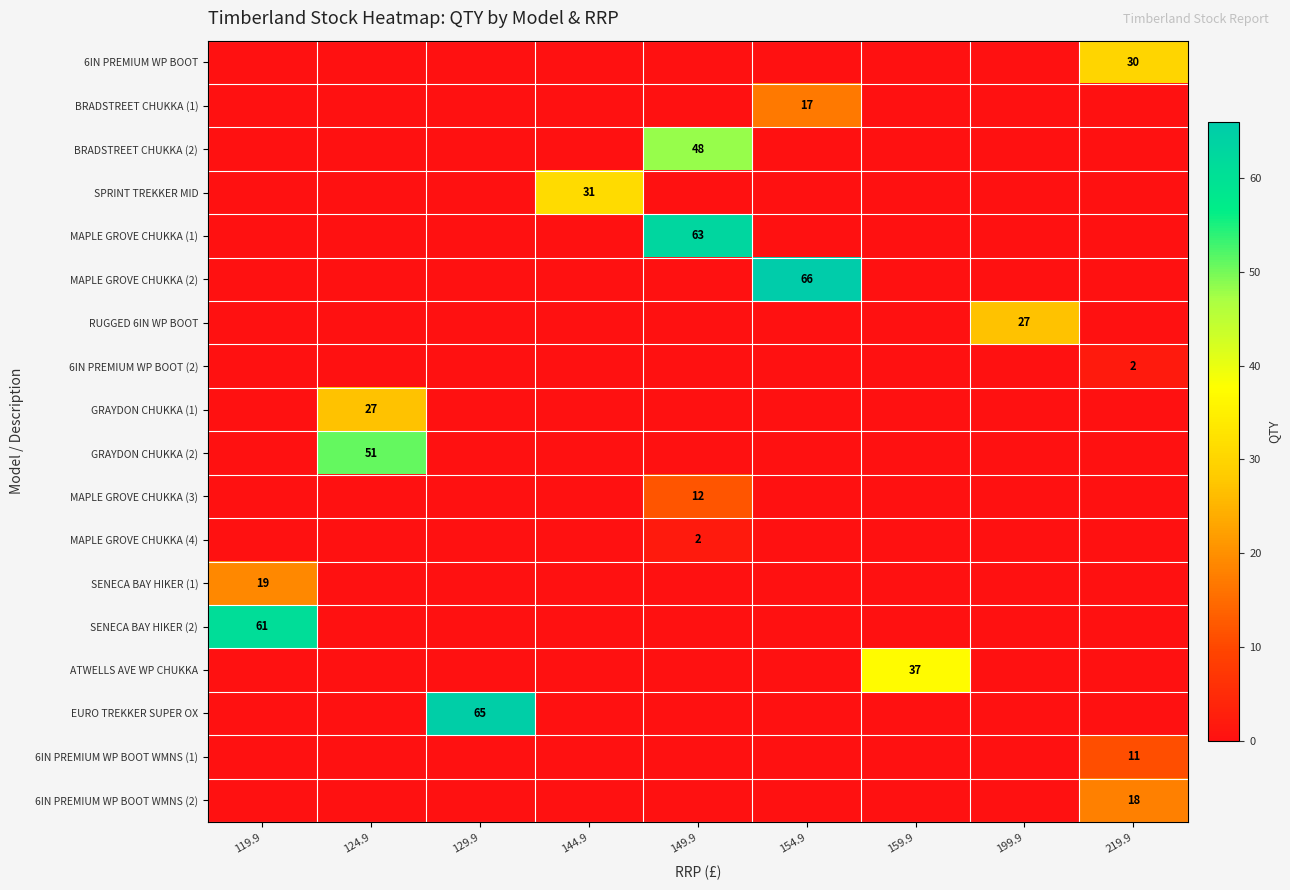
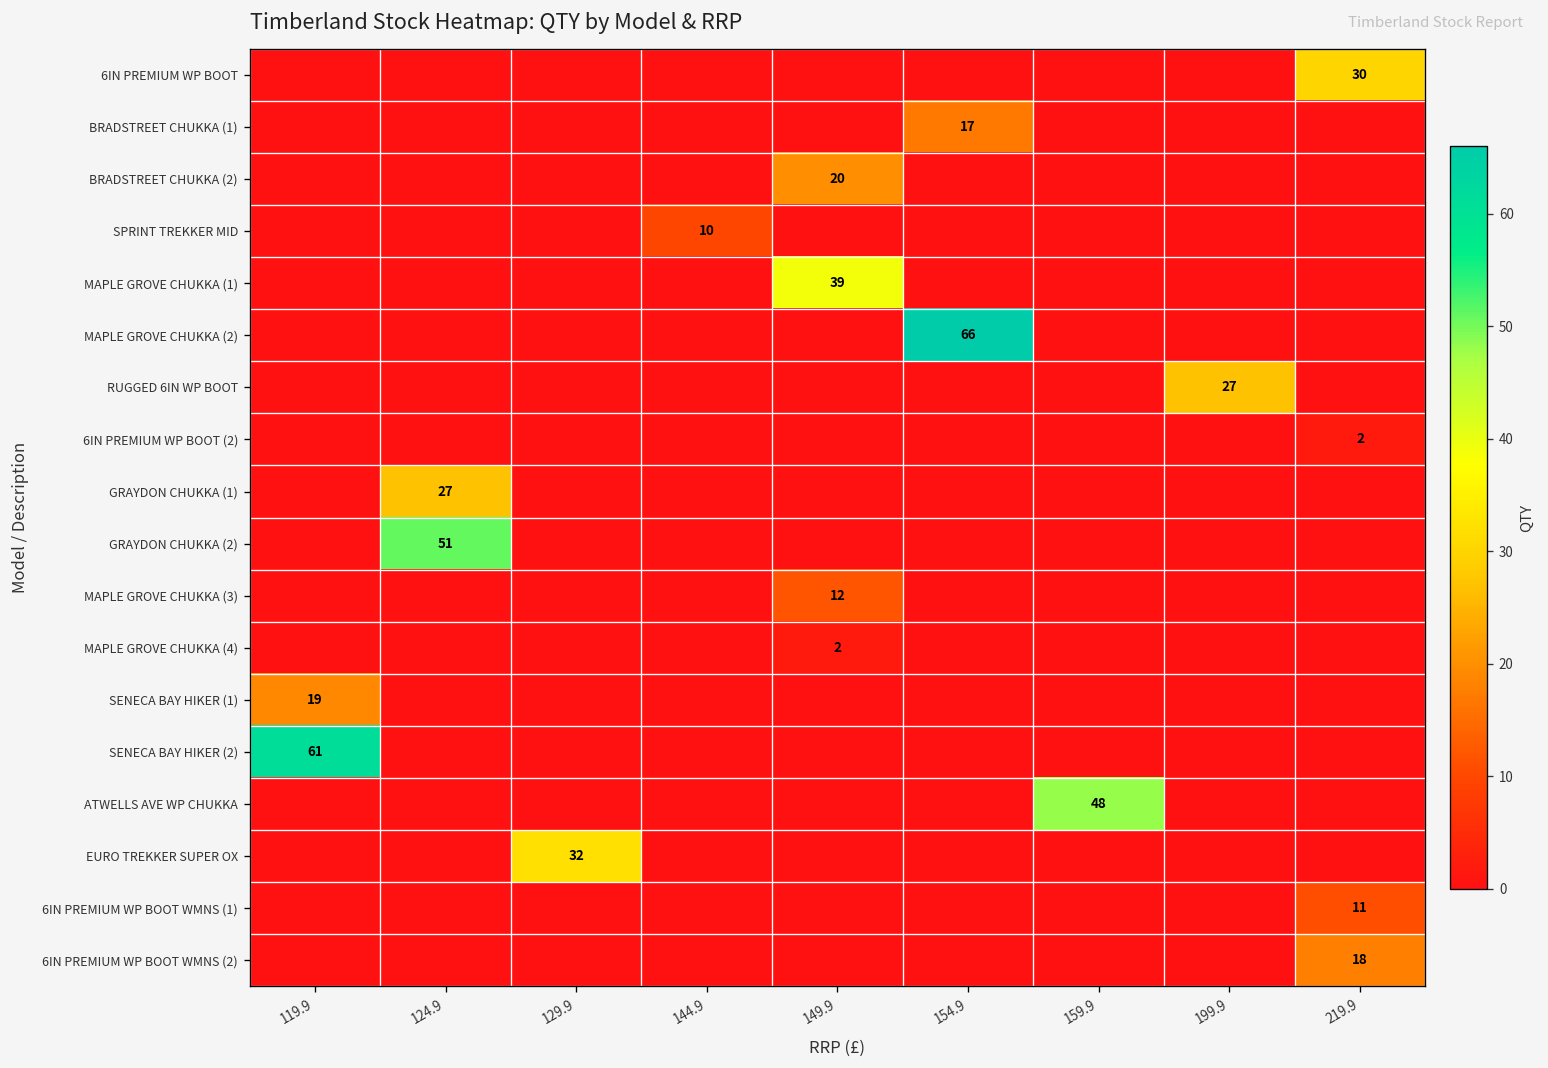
BRADSTREET CHUKKA (2), 149.9: 48 -> 20
SPRINT TREKKER MID, 144.9: 31 -> 10
MAPLE GROVE CHUKKA (1), 149.9: 63 -> 39
ATWELLS AVE WP CHUKKA, 159.9: 37 -> 48
EURO TREKKER SUPER OX, 129.9: 65 -> 32
